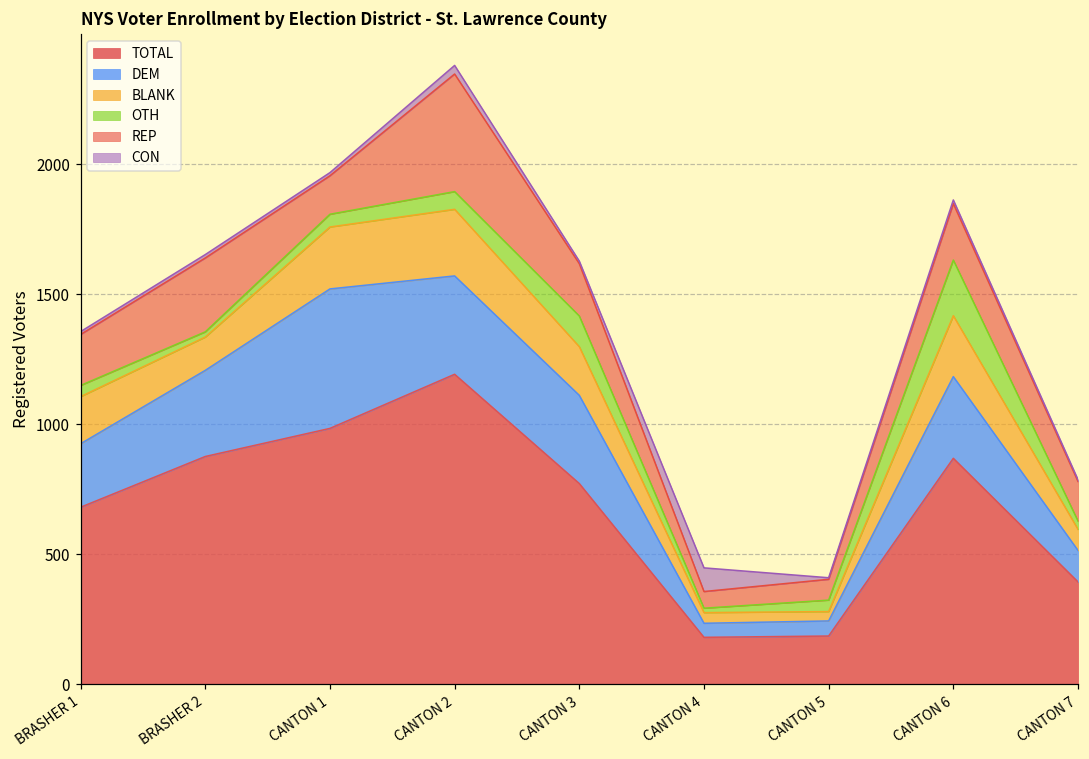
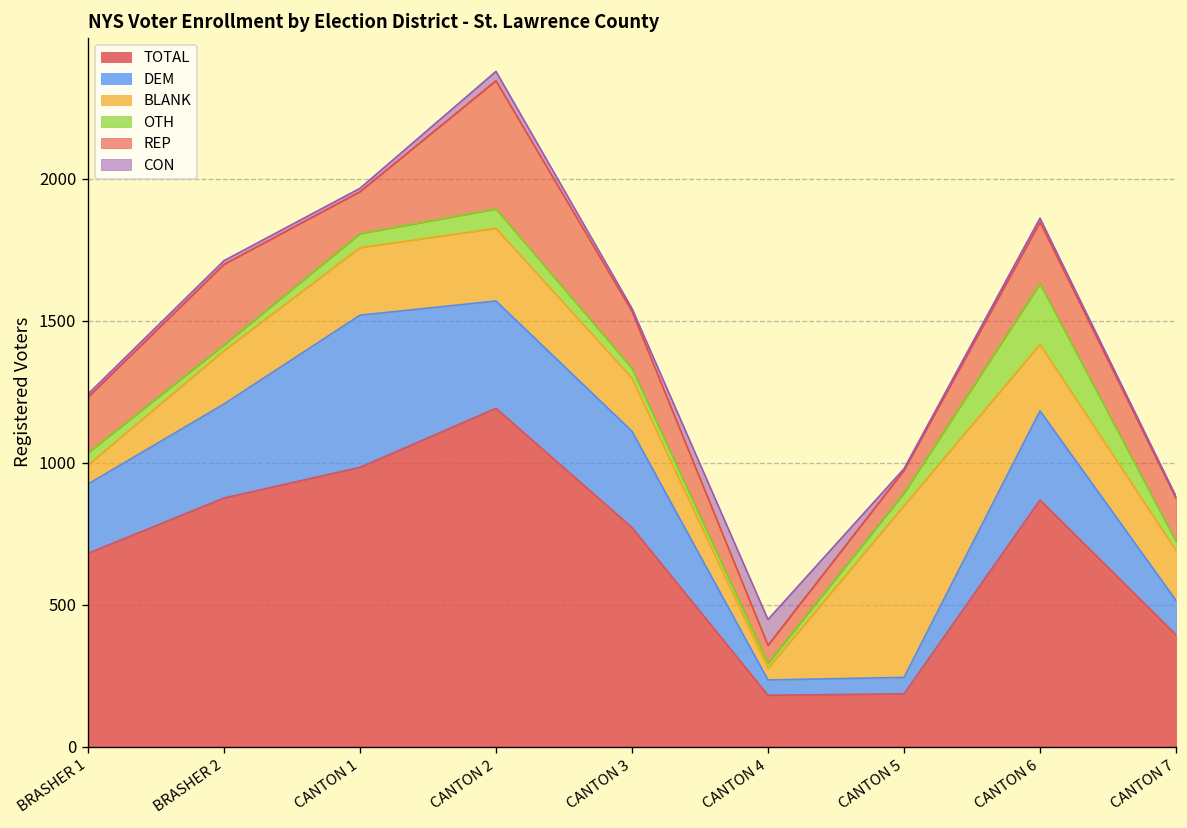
BLANK, BRASHER 1: 180 -> 70
BLANK, BRASHER 2: 130 -> 190
OTH, CANTON 3: 120 -> 40
BLANK, CANTON 5: 40 -> 610
BLANK, CANTON 7: 80 -> 180
